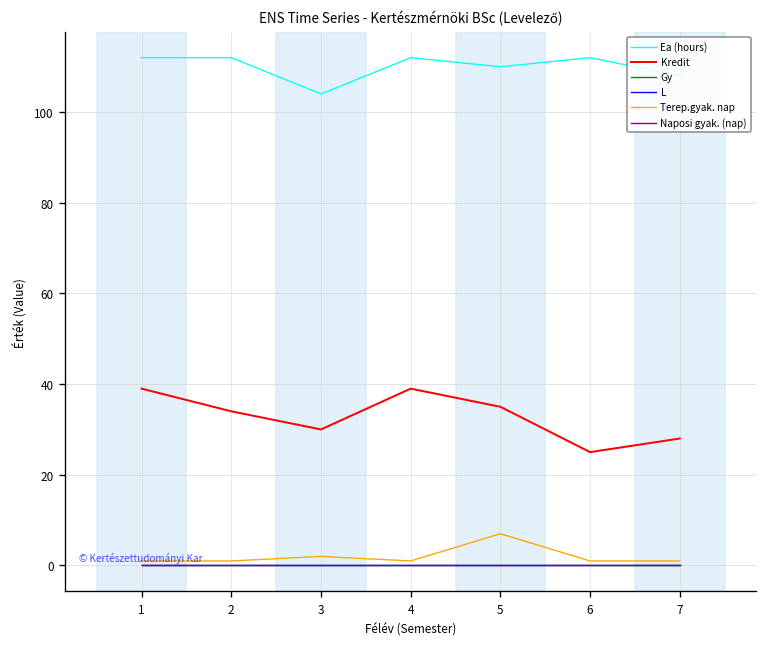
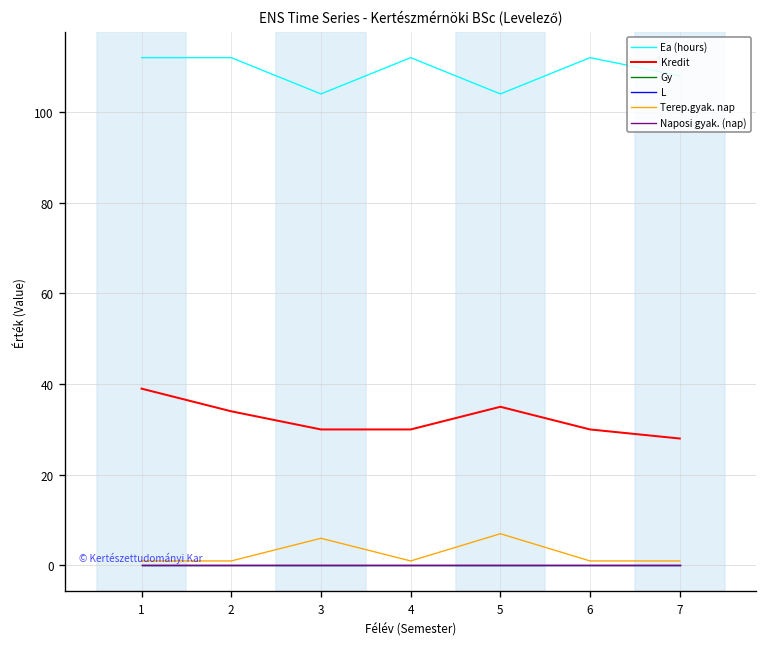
Terep.gyak. nap, 3: 2 -> 6
Kredit, 4: 39 -> 30
Ea (hours), 5: 110 -> 104
Kredit, 6: 25 -> 30
